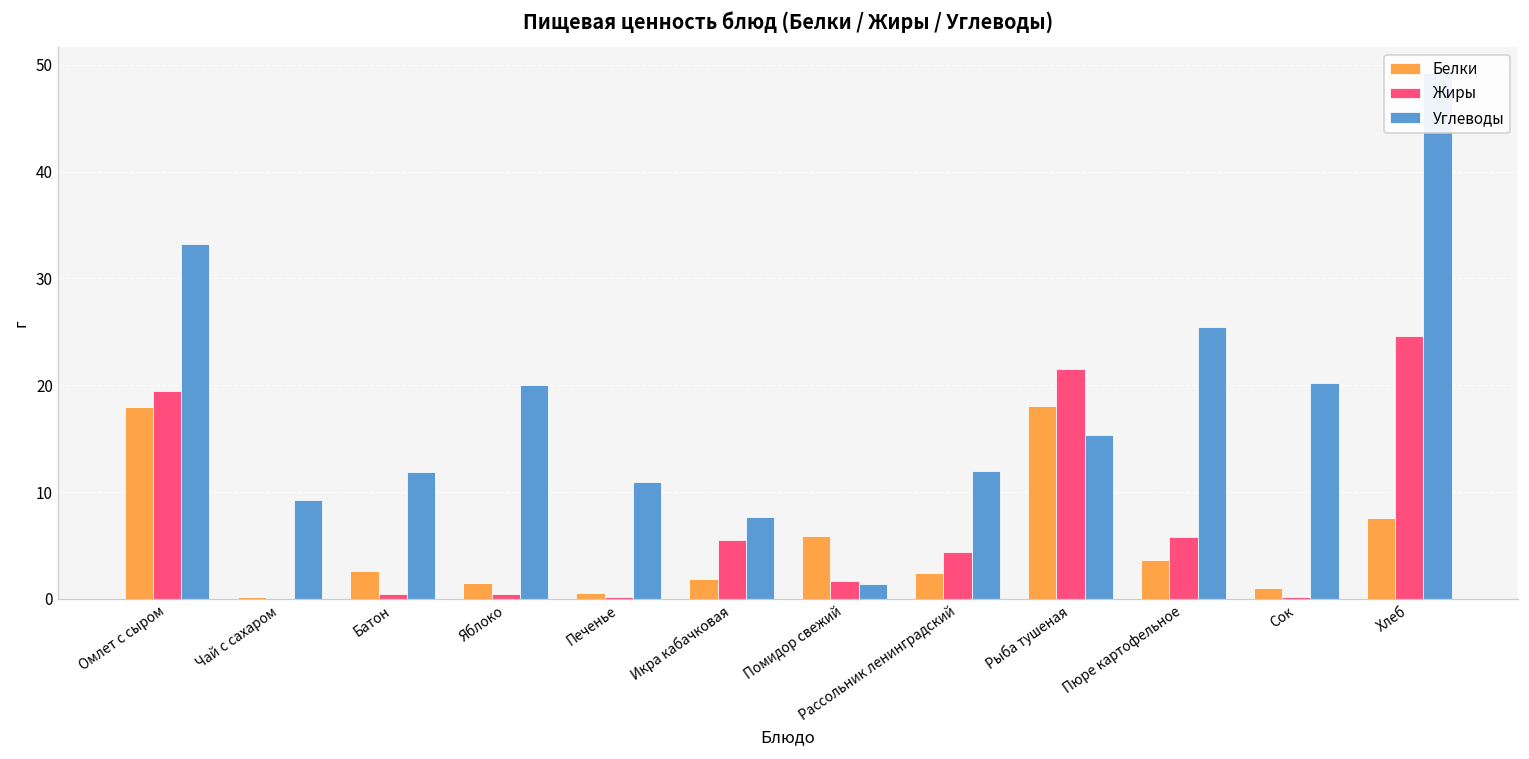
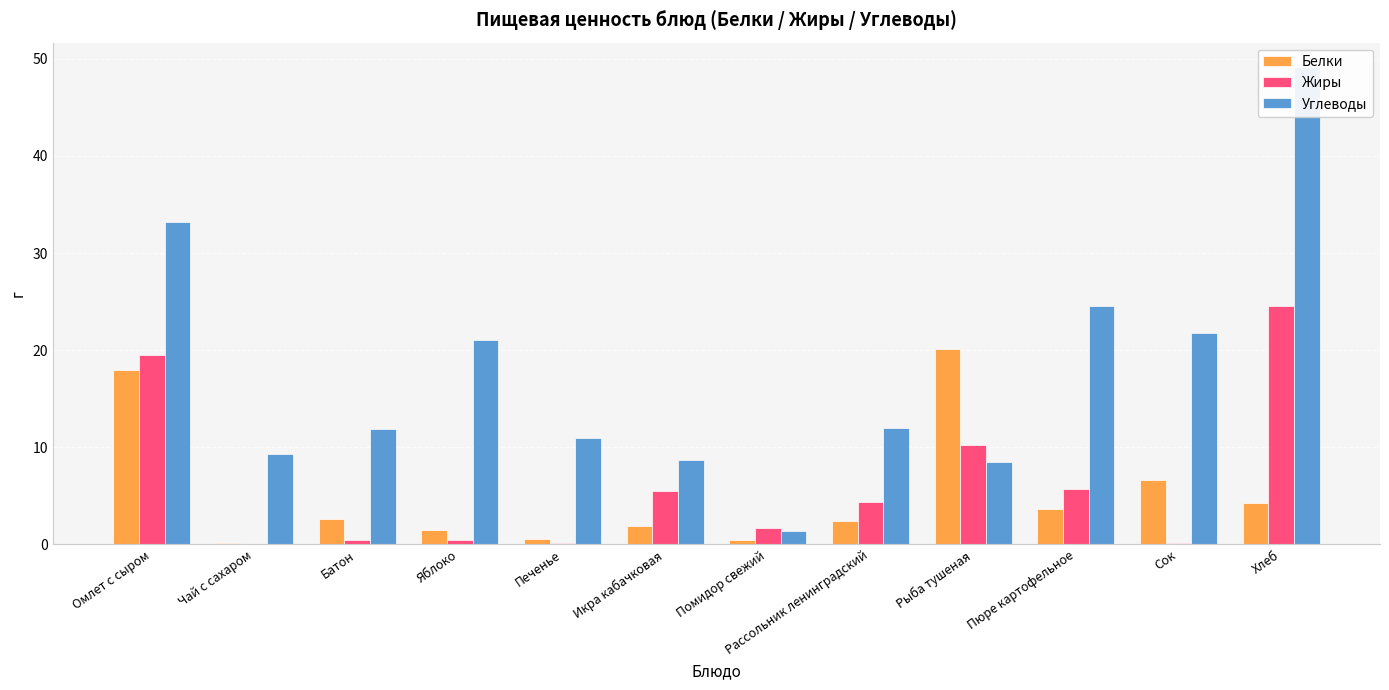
Углеводы, Яблоко: 20 -> 21
Углеводы, Икра кабачковая: 8 -> 9
Белки, Помидор свежий: 6 -> 0
Белки, Рыба тушеная: 18 -> 20
Жиры, Рыба тушеная: 22 -> 10
Углеводы, Рыба тушеная: 15 -> 8
Углеводы, Пюре картофельное: 25.5 -> 24.5
Белки, Сок: 1 -> 7
Углеводы, Сок: 20 -> 22
Белки, Хлеб: 8 -> 4
